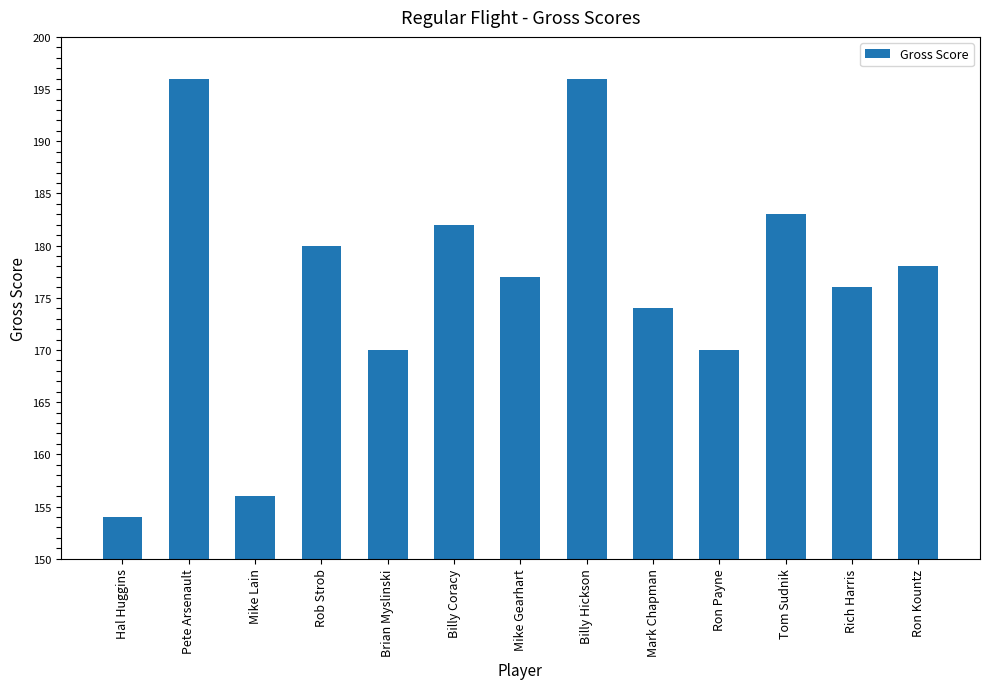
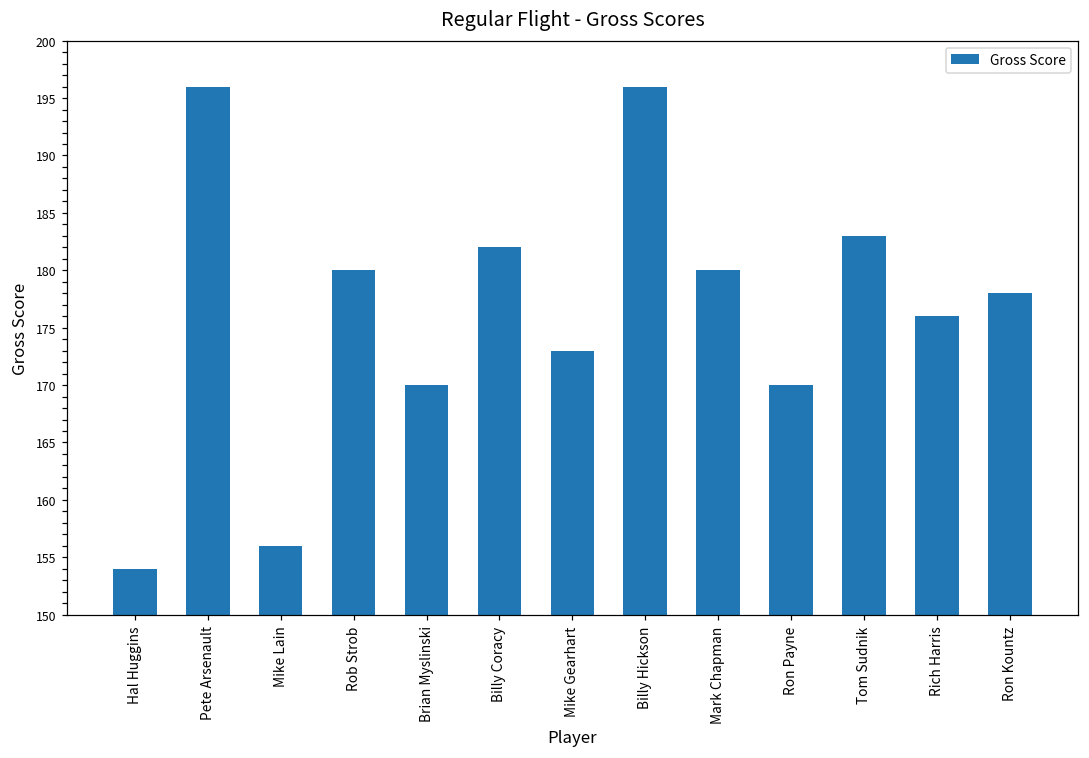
Mike Gearhart: 177 -> 173
Mark Chapman: 174 -> 180
